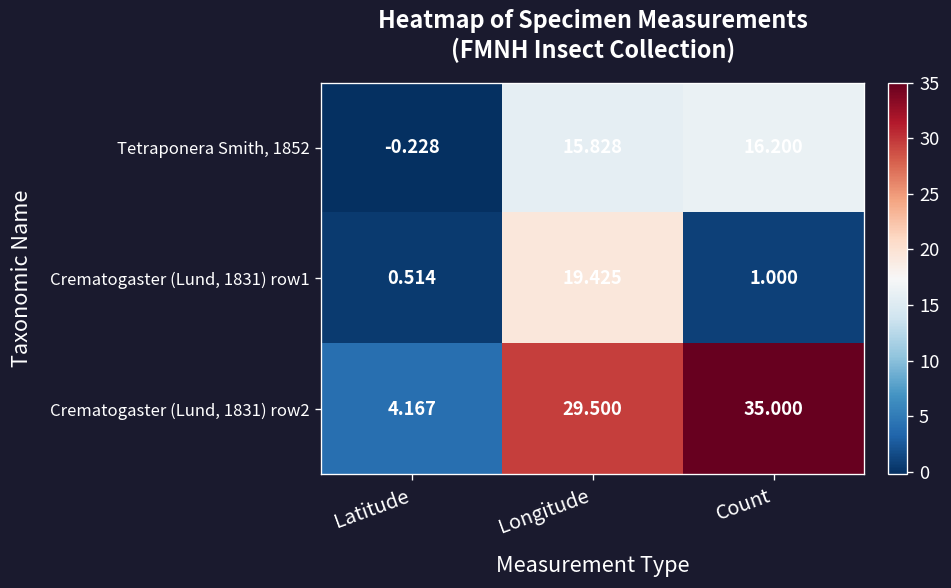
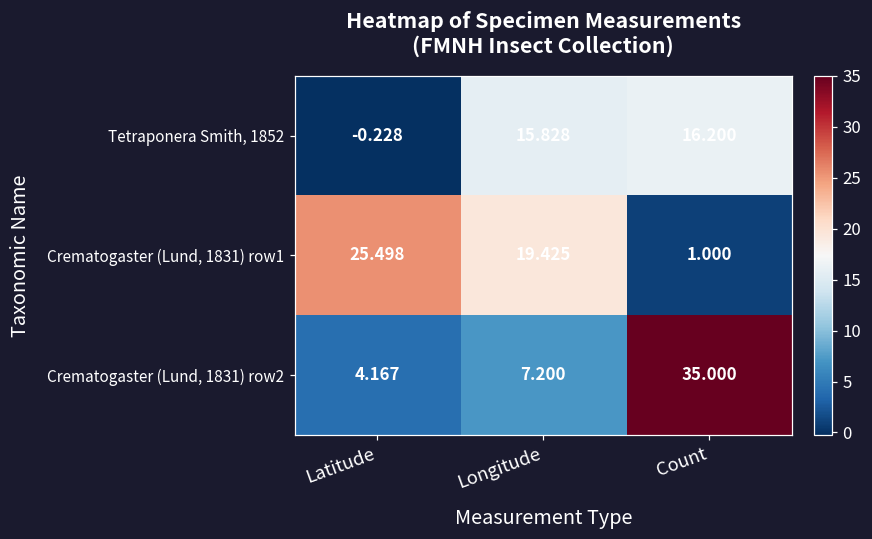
Crematogaster (Lund, 1831) row1, Latitude: 0.514 -> 25.498
Crematogaster (Lund, 1831) row2, Longitude: 29.500 -> 7.200
